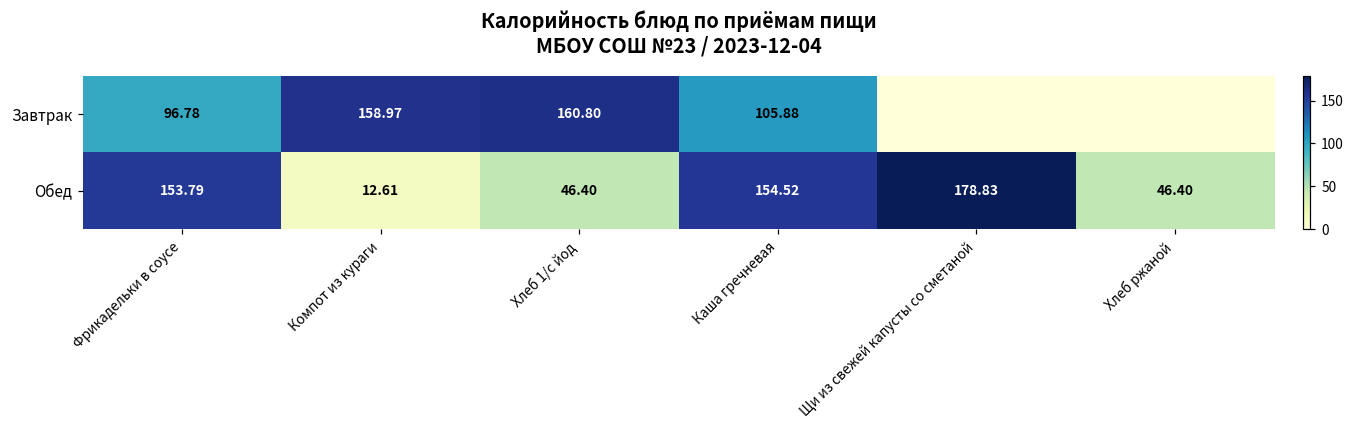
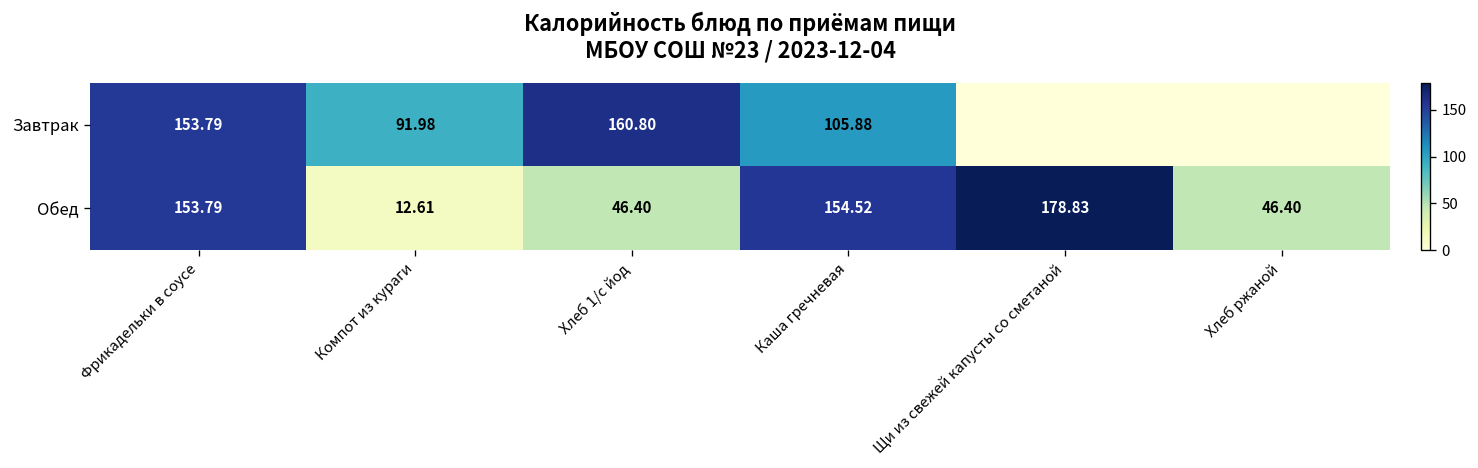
Завтрак, Фрикадельки в соусе: 96.78 -> 153.79
Завтрак, Компот из кураги: 158.97 -> 91.98
